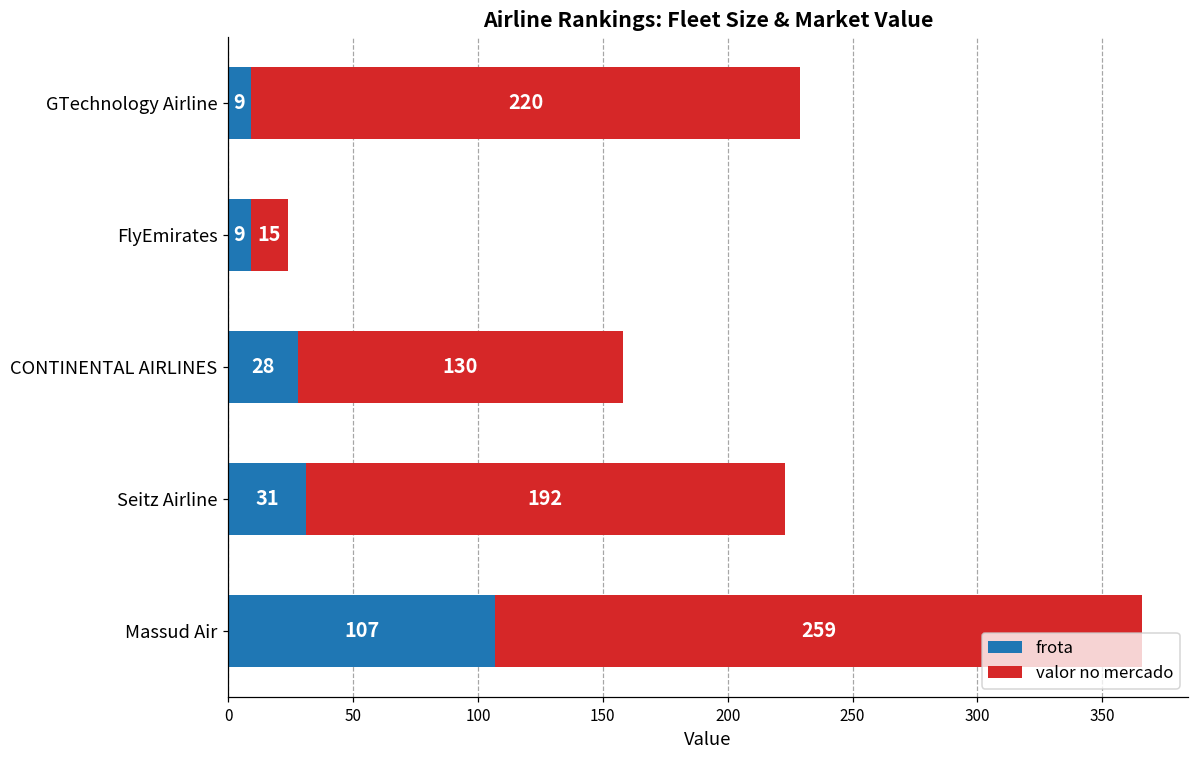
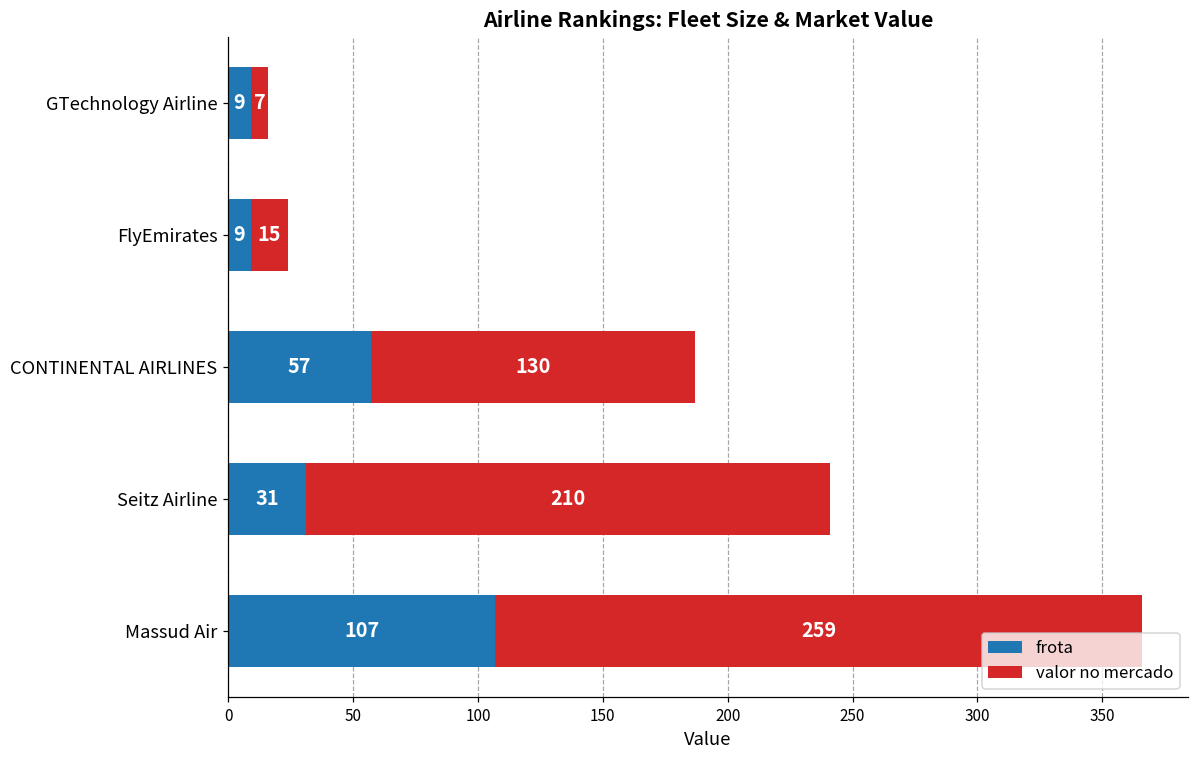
valor no mercado, GTechnology Airline: 220 -> 7
frota, CONTINENTAL AIRLINES: 28 -> 57
valor no mercado, Seitz Airline: 192 -> 210
